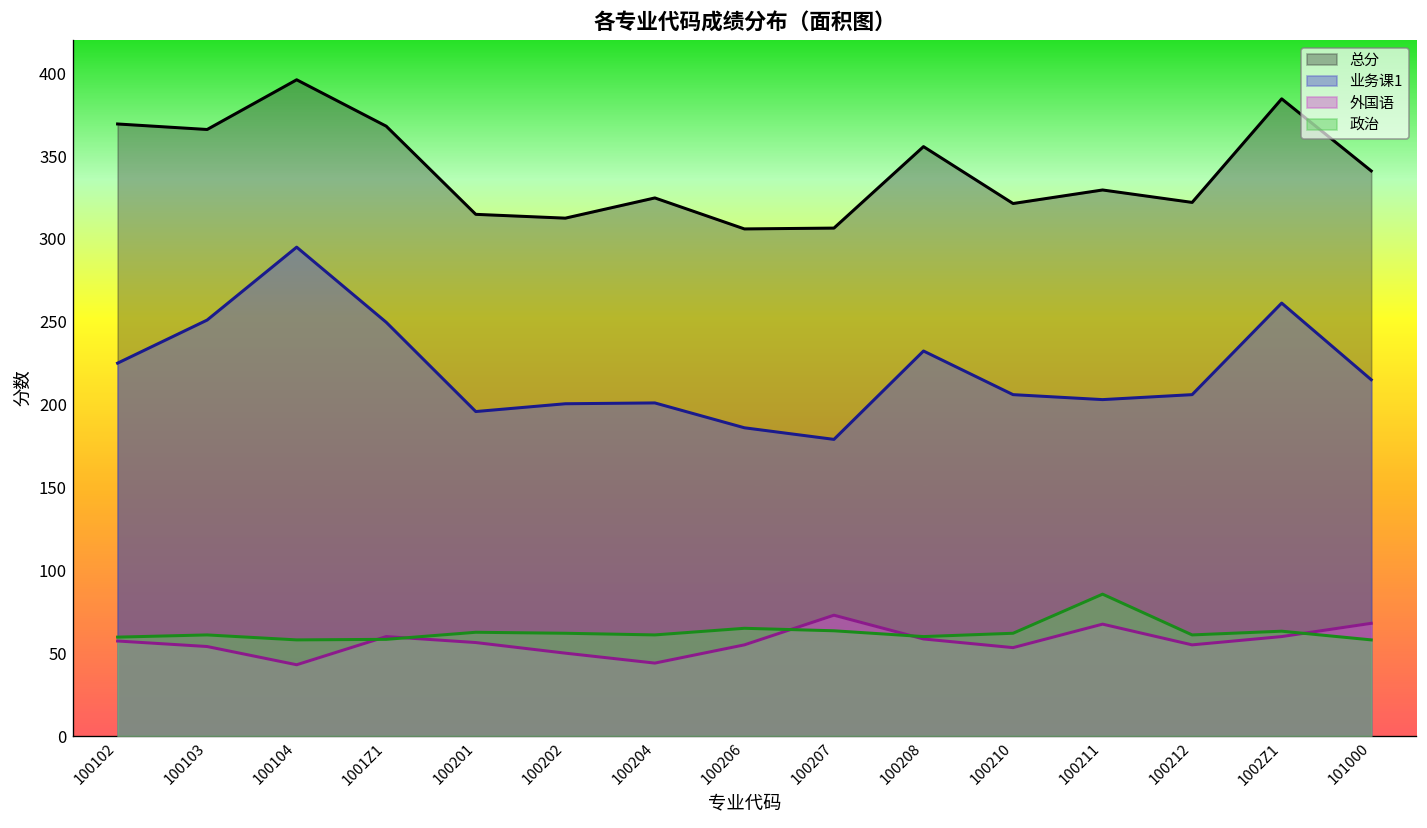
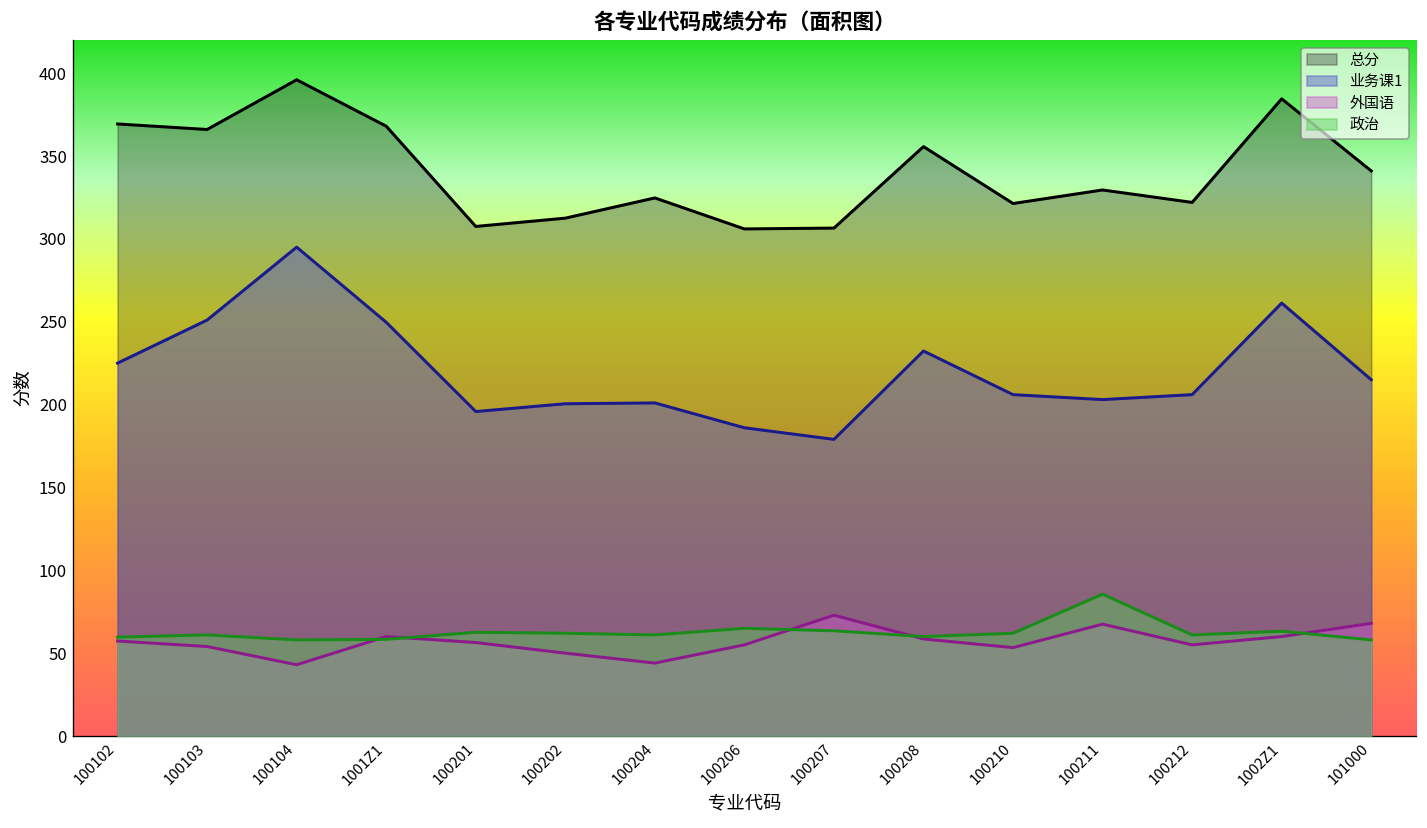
总分, 100201: 315 -> 308
